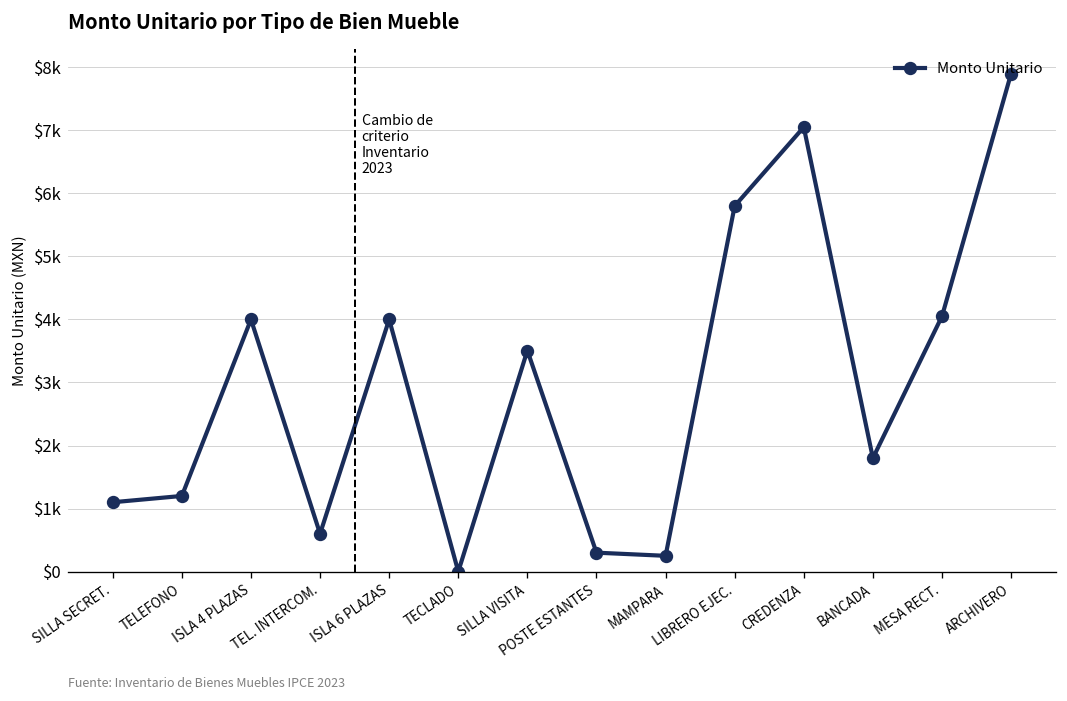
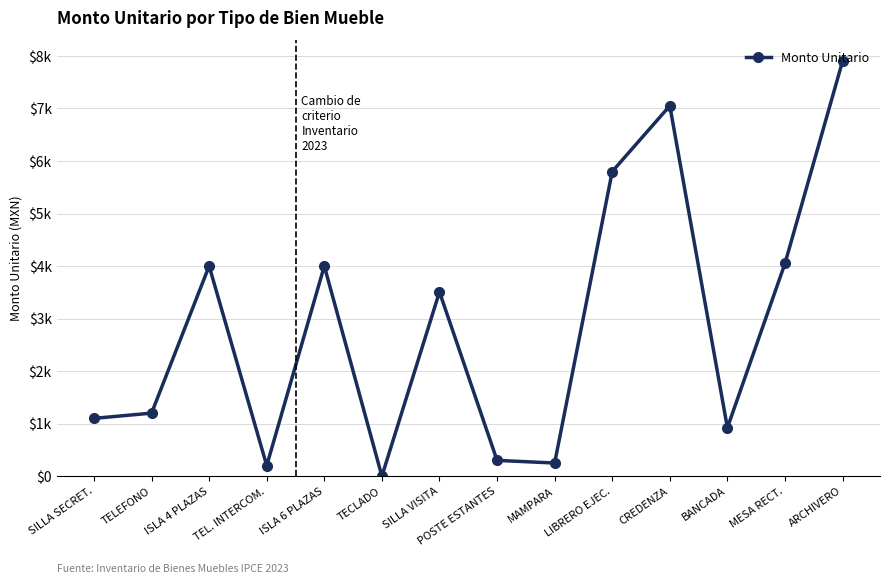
TEL. INTERCOM.: $600 -> $200
BANCADA: $1800 -> $900
